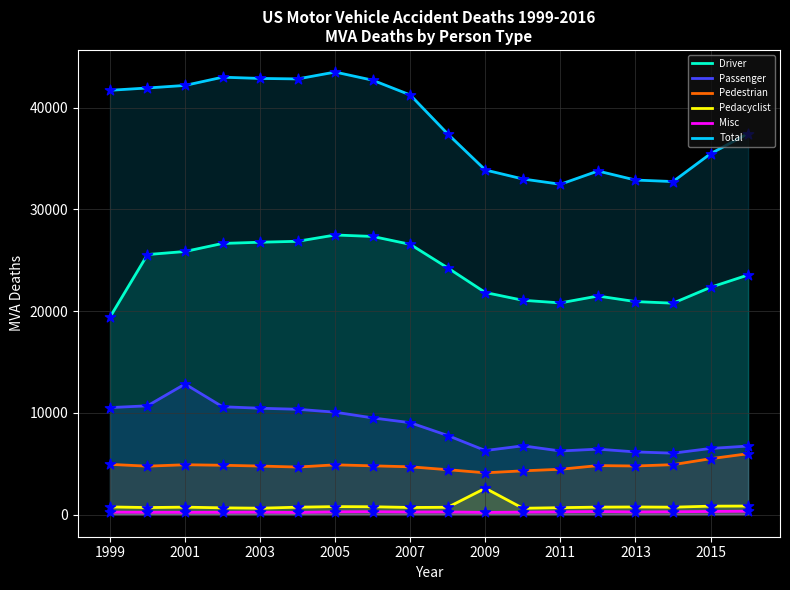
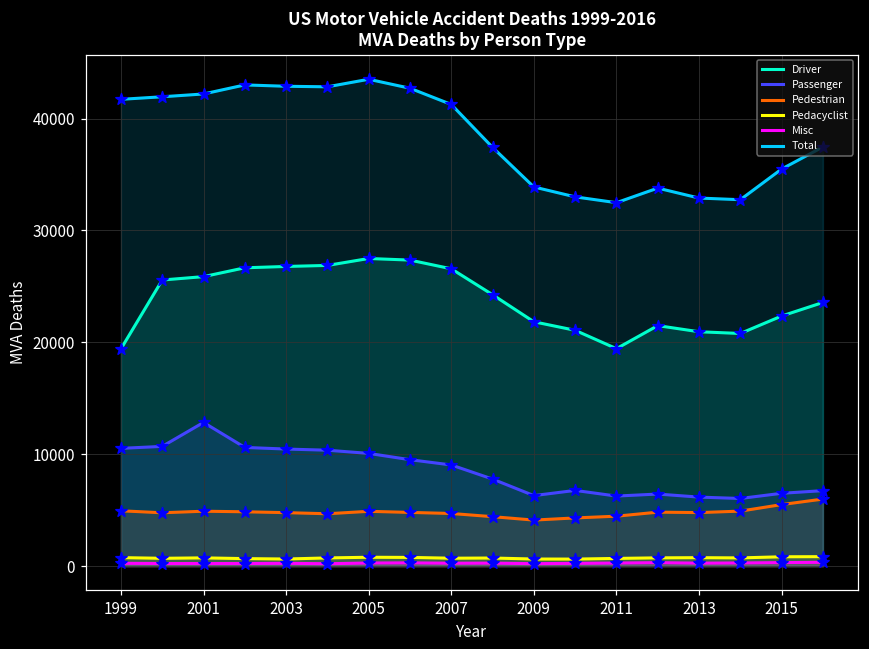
Pedacyclist, 2009: 2600 -> 600
Driver, 2011: 20800 -> 19400
